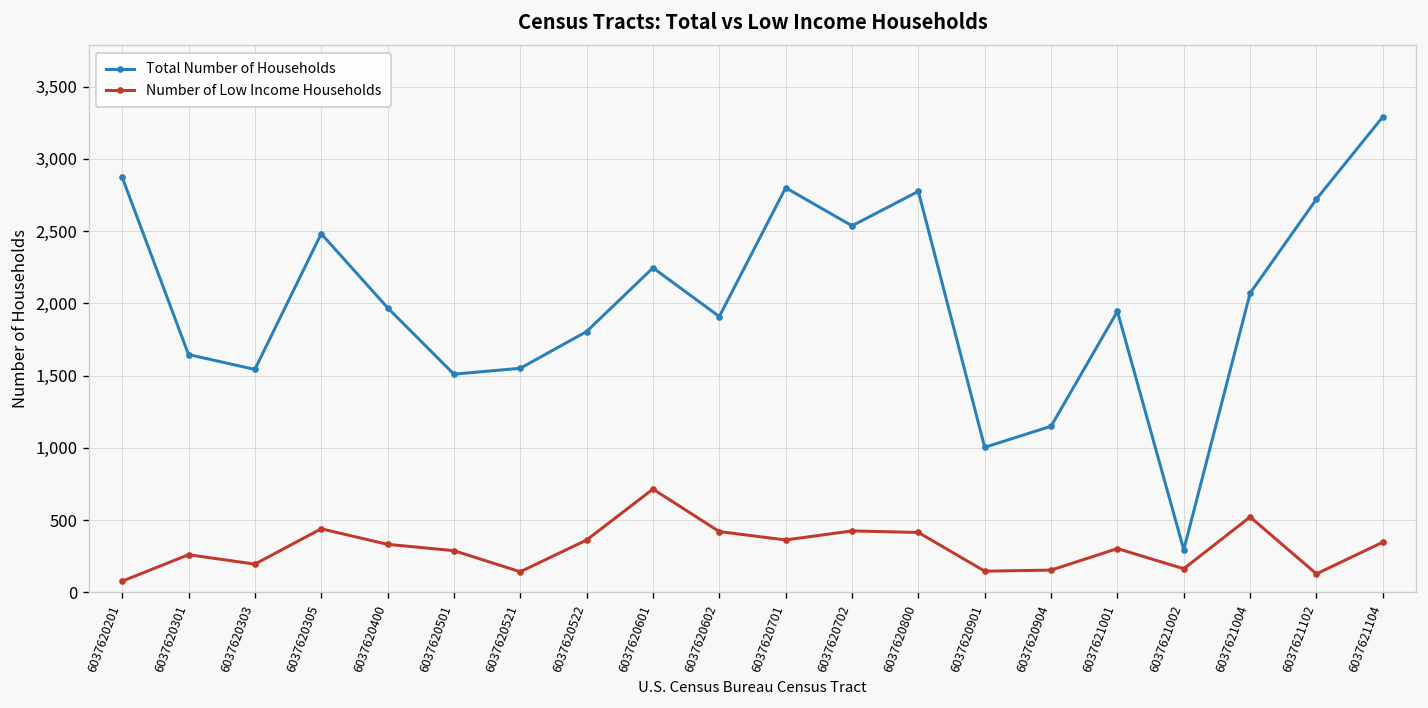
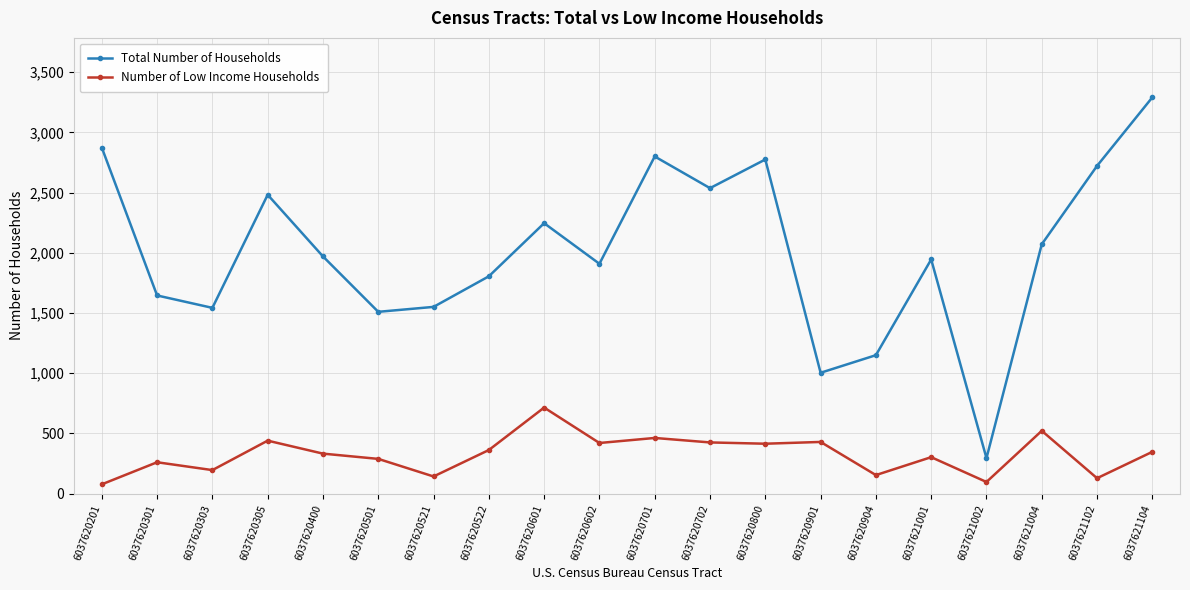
Number of Low Income Households, 6037620701: 360 -> 460
Number of Low Income Households, 6037620901: 150 -> 430
Number of Low Income Households, 6037621002: 160 -> 100
